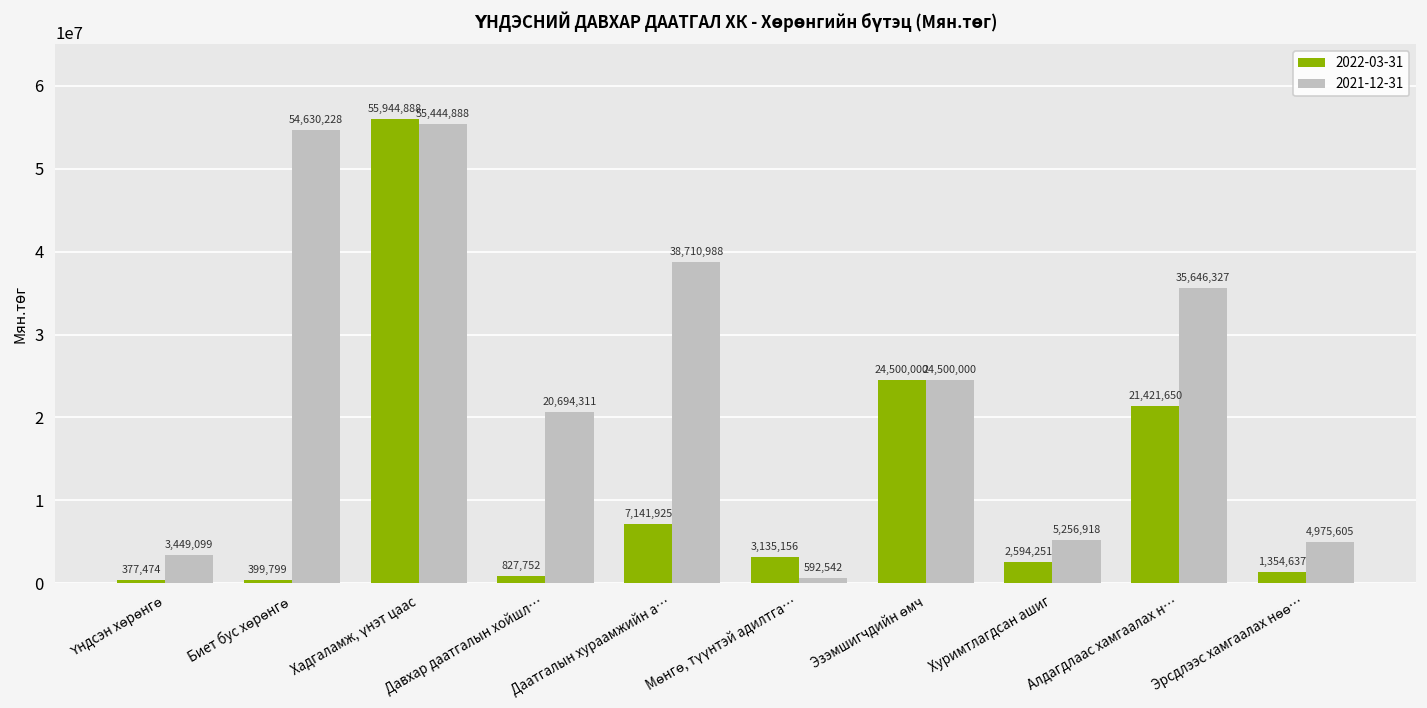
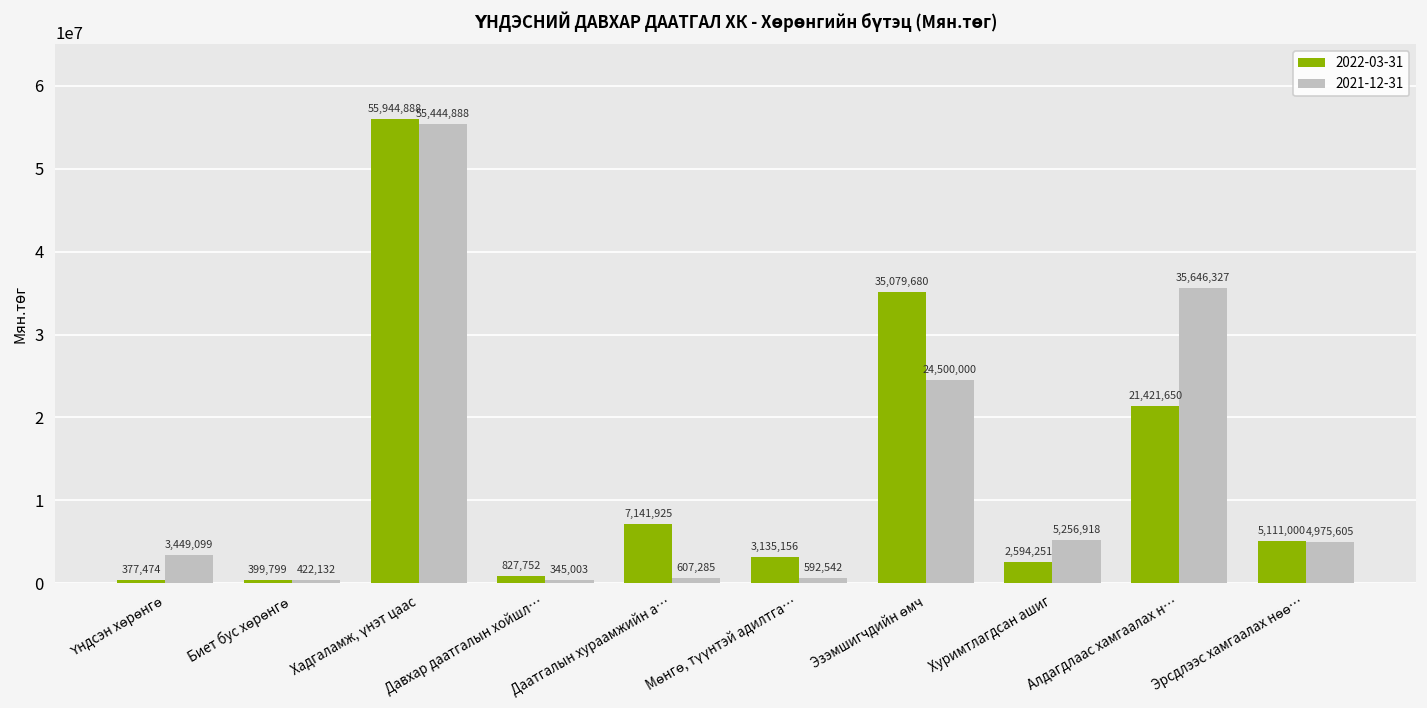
2021-12-31, Биет бус хөрөнгө: 54,630,228 -> 422,132
2021-12-31, Давхар даатгалын хойшл…: 20,694,311 -> 345,003
2021-12-31, Даатгалын хураамжийн а…: 38,710,988 -> 607,285
2022-03-31, Эзэмшигчдийн өмч: 24,500,000 -> 35,079,680
2022-03-31, Эрсдлээс хамгаалах нөө…: 1,354,637 -> 5,111,000
